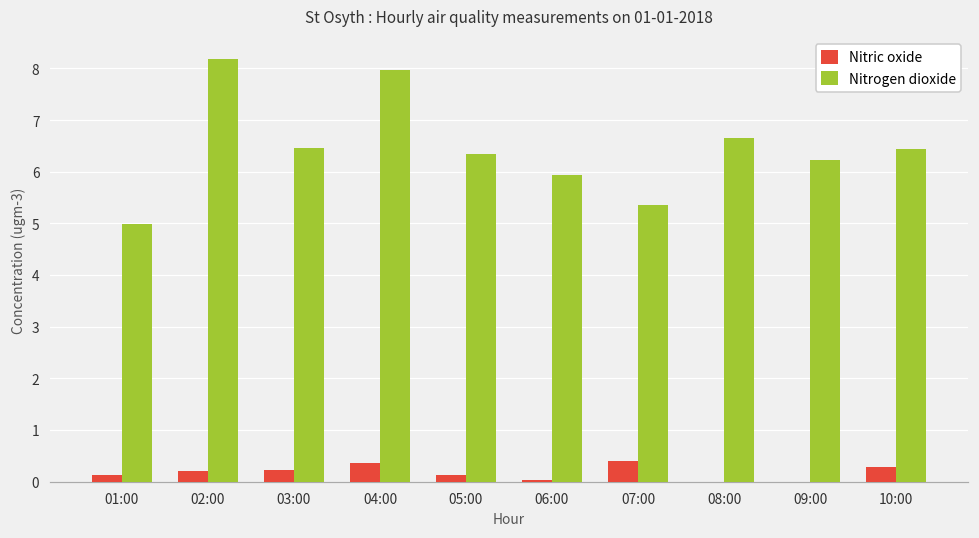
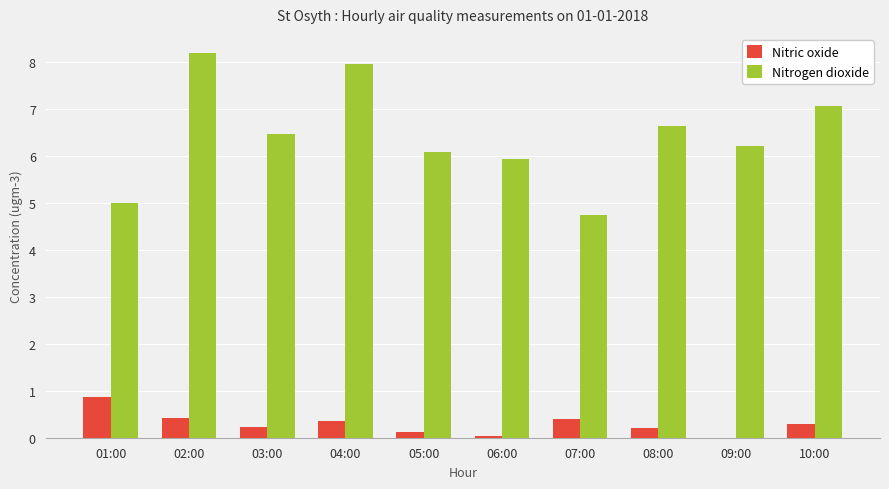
Nitric oxide, 01:00: 0.1 -> 0.9
Nitric oxide, 02:00: 0.2 -> 0.4
Nitrogen dioxide, 05:00: 6.3 -> 6.1
Nitrogen dioxide, 07:00: 5.4 -> 4.8
Nitric oxide, 08:00: 0.0 -> 0.2
Nitrogen dioxide, 10:00: 6.4 -> 7.1
